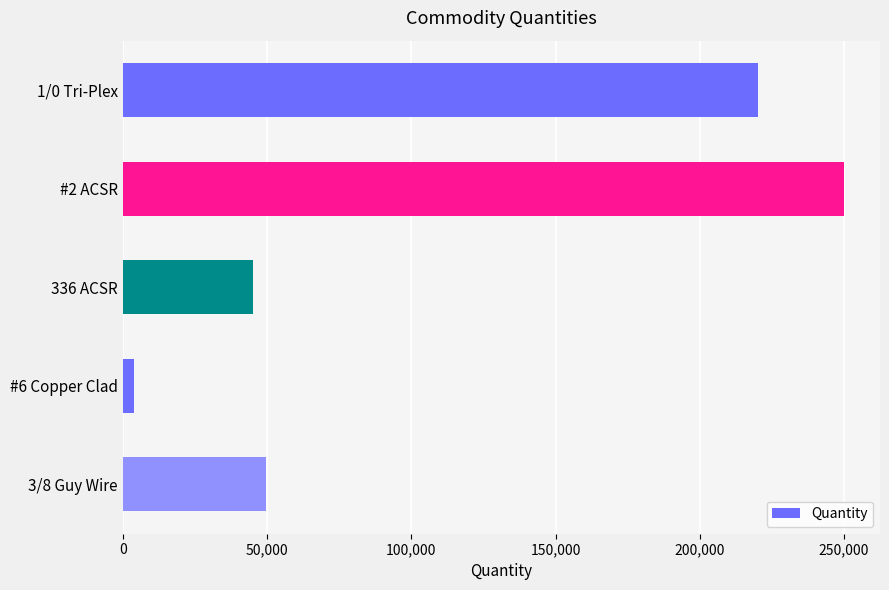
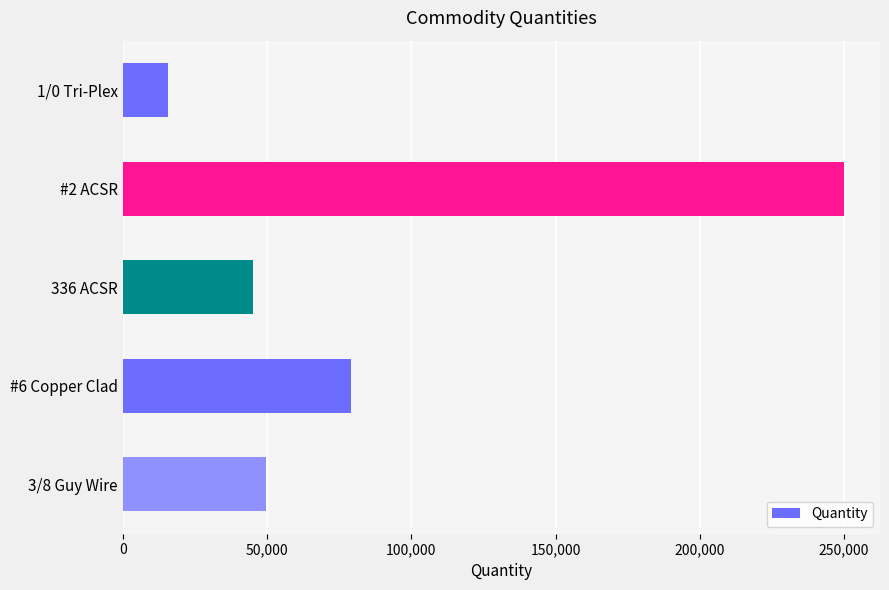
1/0 Tri-Plex: 220,000 -> 16,000
#6 Copper Clad: 4,000 -> 79,000
